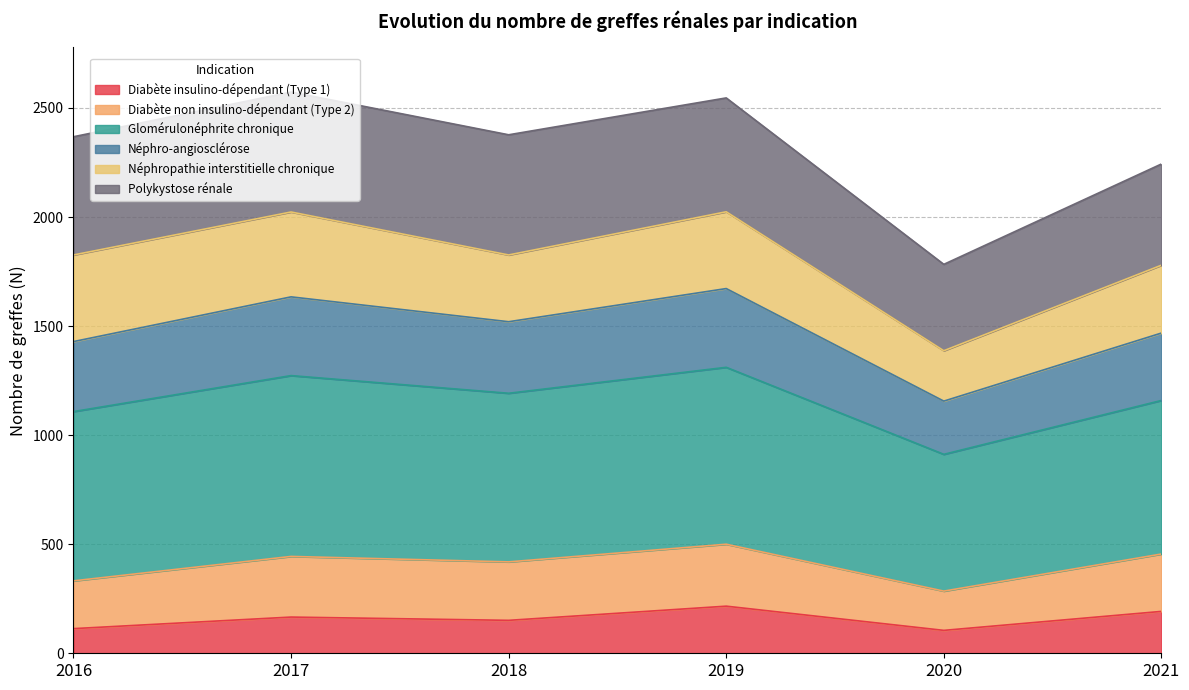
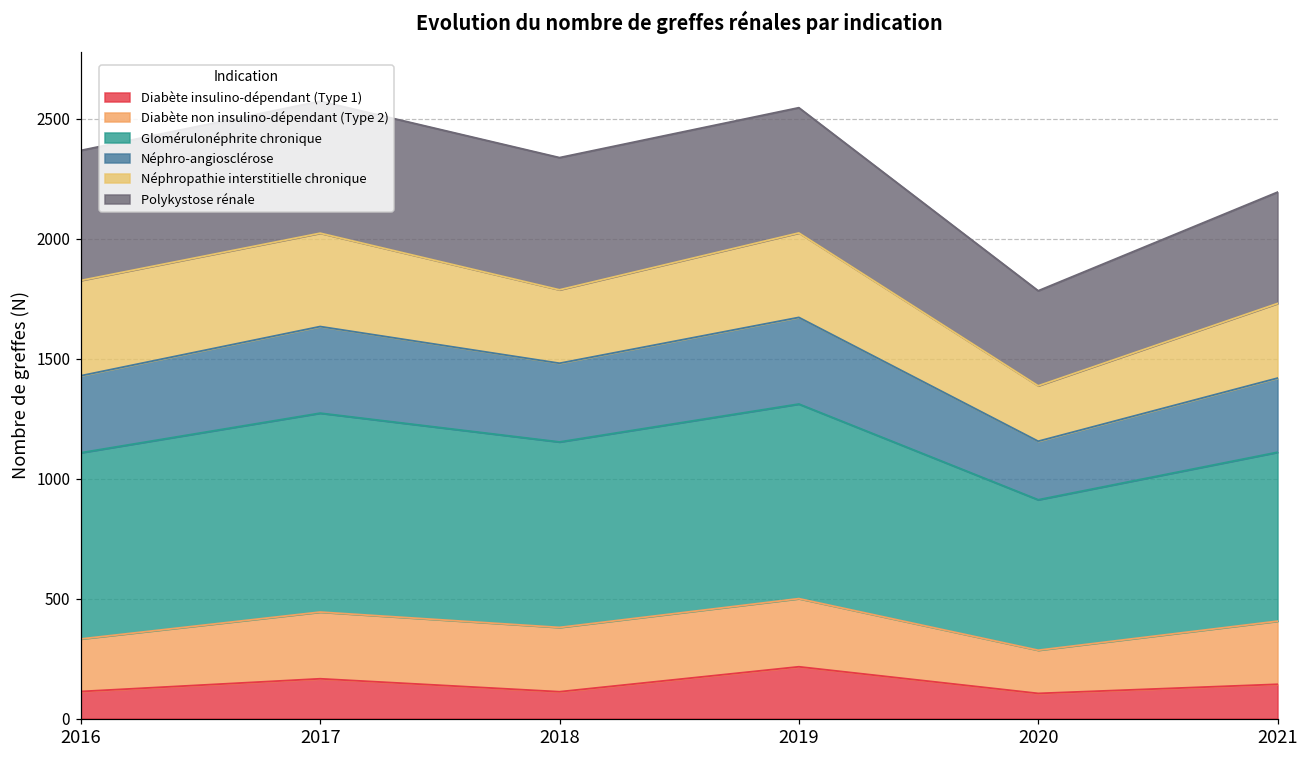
Diabète insulino-dépendant (Type 1), 2018: 150 -> 110
Diabète insulino-dépendant (Type 1), 2021: 190 -> 140
